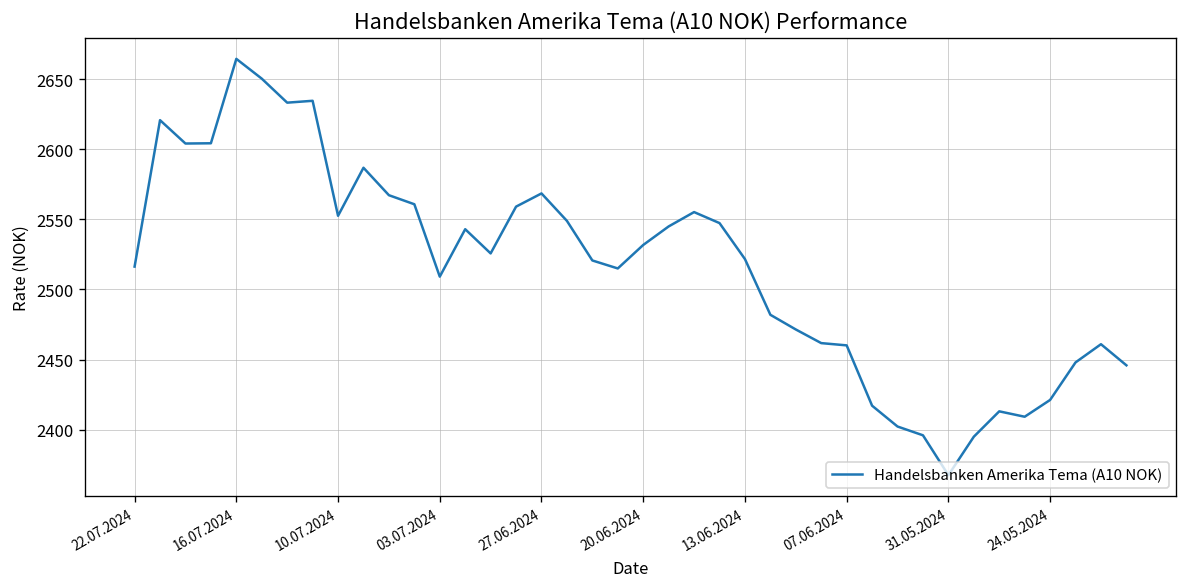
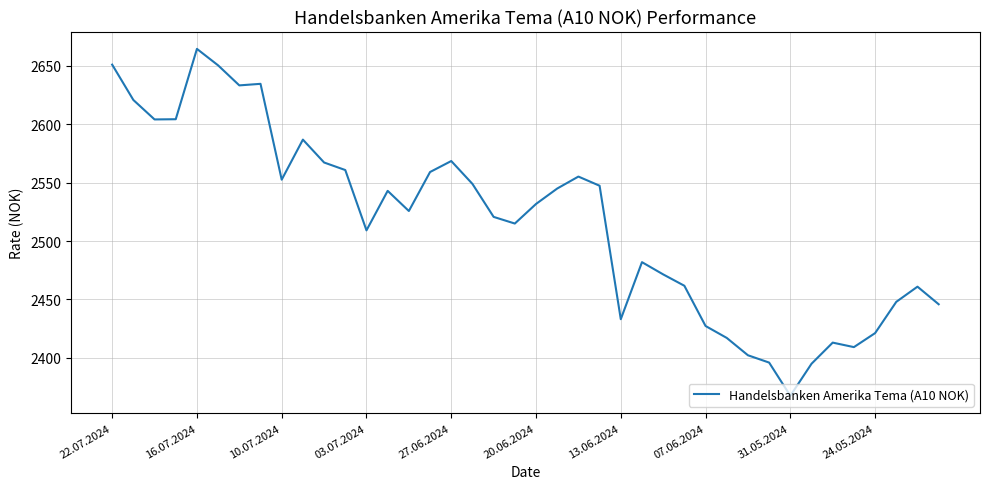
22.07.2024: 2516 -> 2651
13.06.2024: 2522 -> 2433
07.06.2024: 2460 -> 2427
